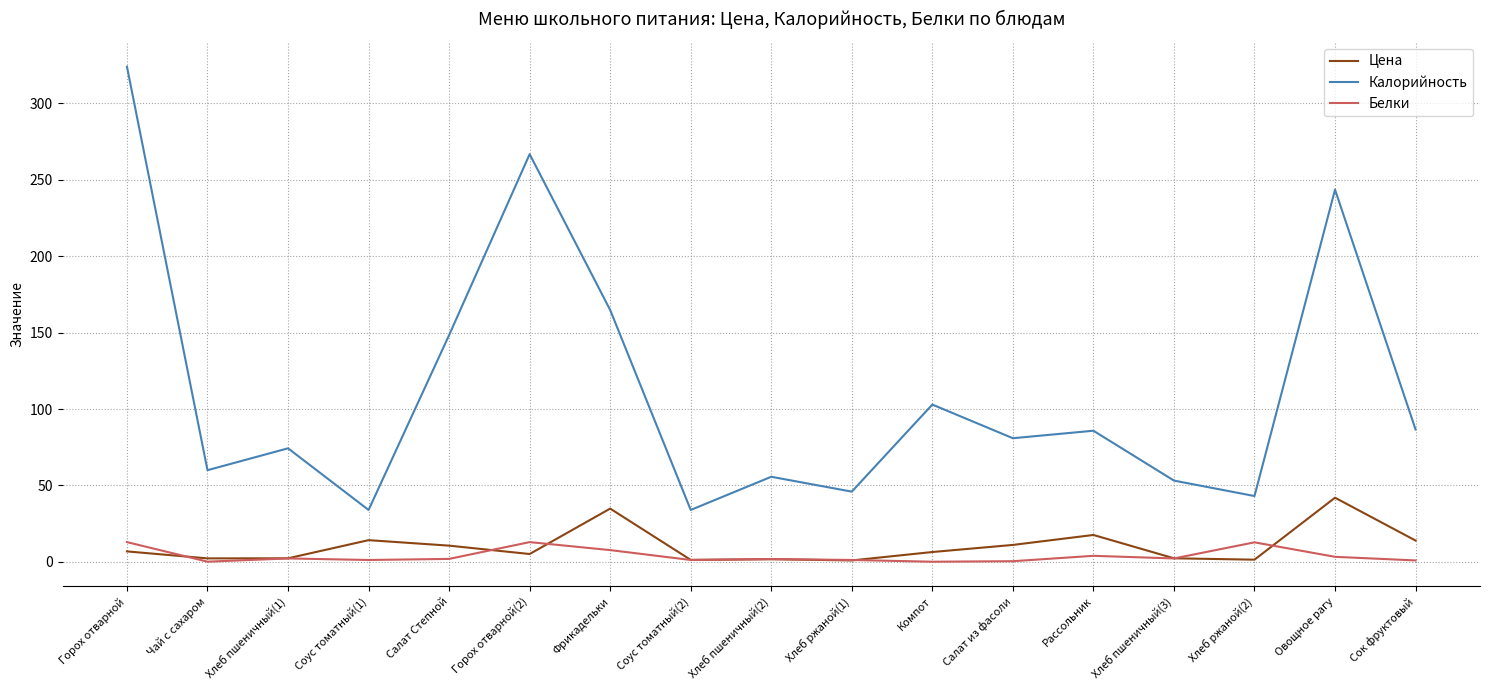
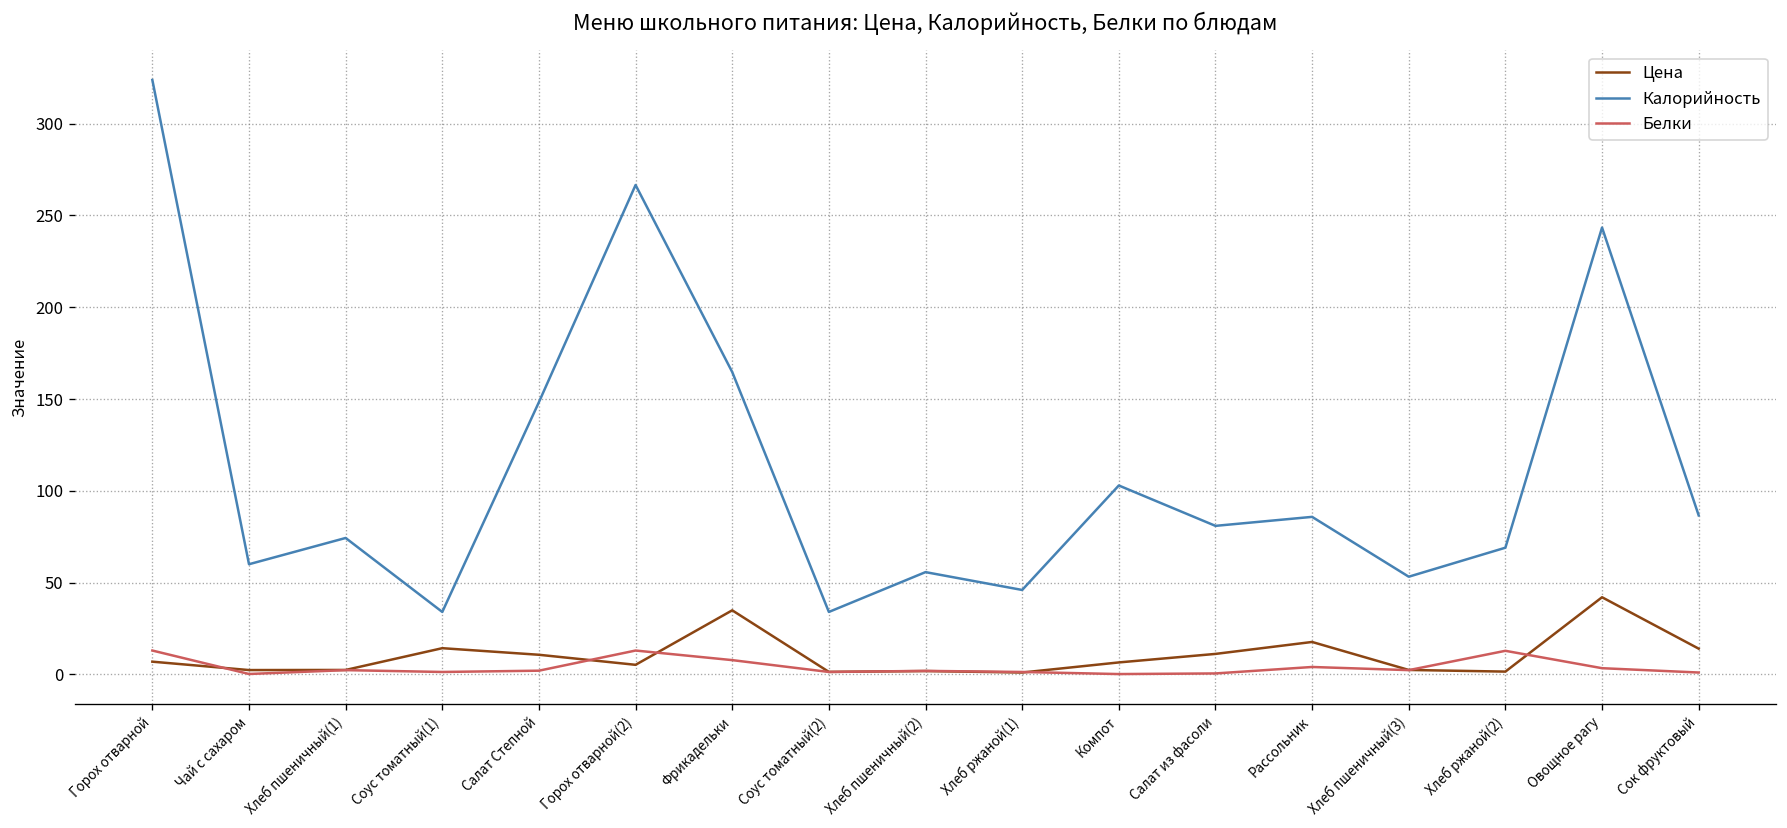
Калорийность, Хлеб ржаной(2): 43 -> 69
